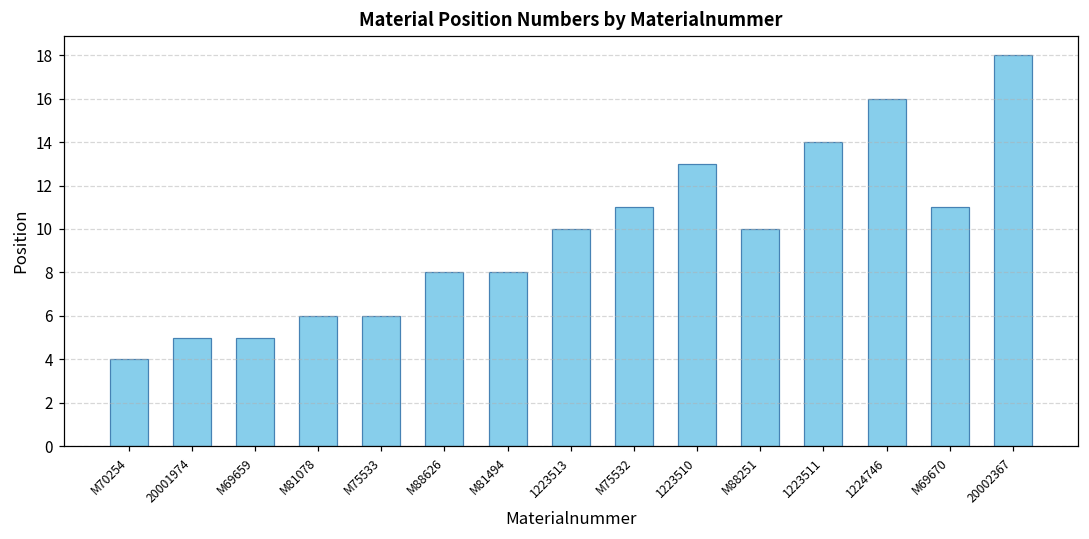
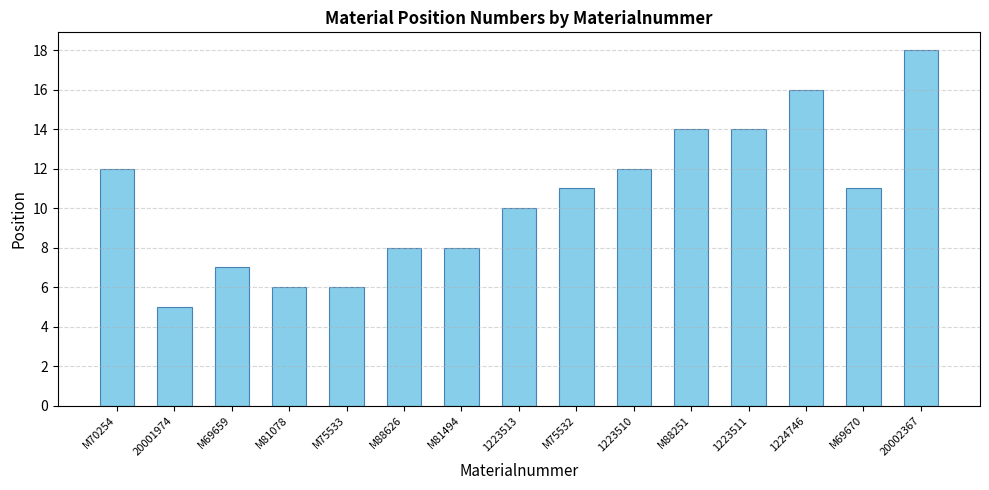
M70254: 4 -> 12
M69659: 5 -> 7
1223510: 13 -> 12
M88251: 10 -> 14
